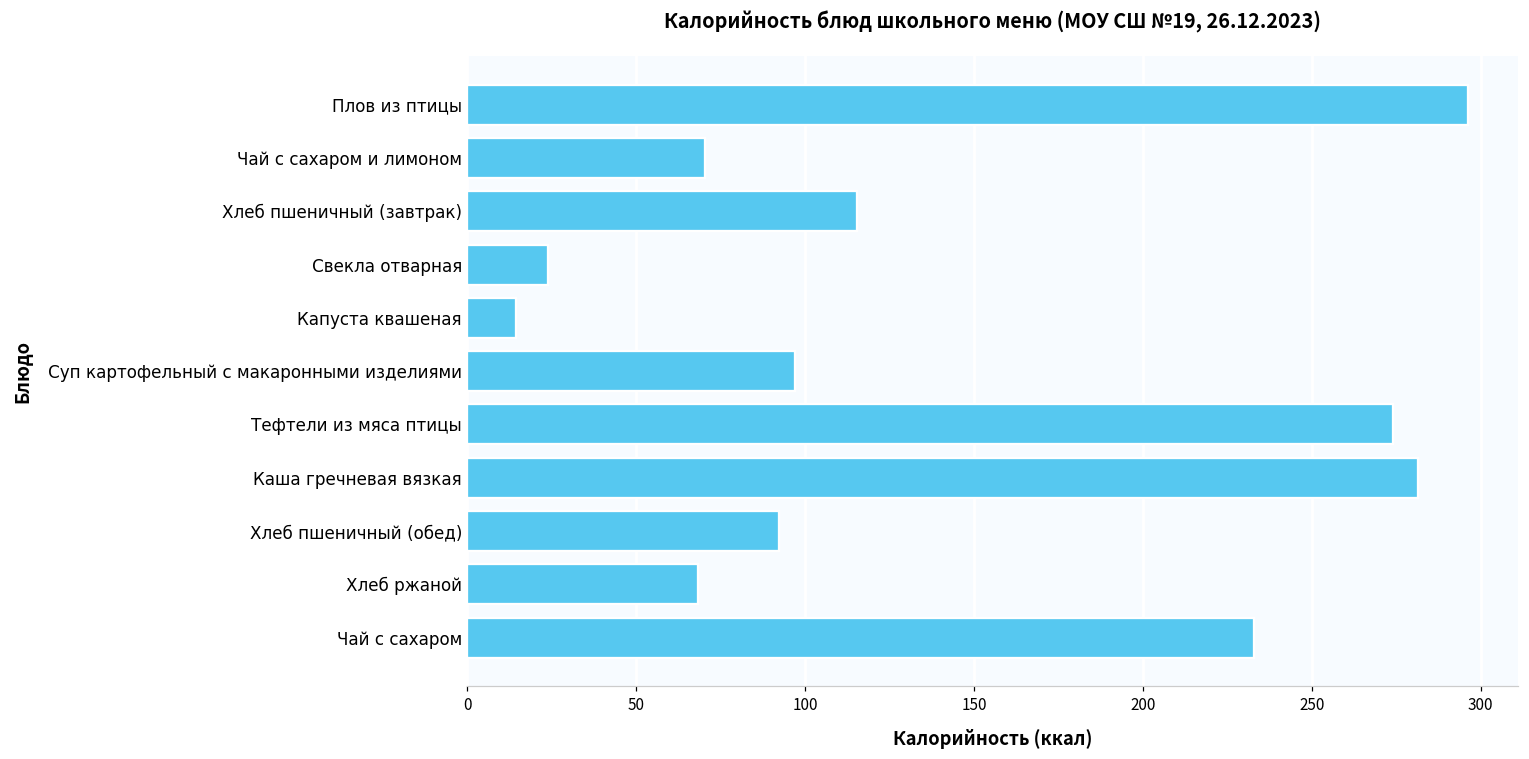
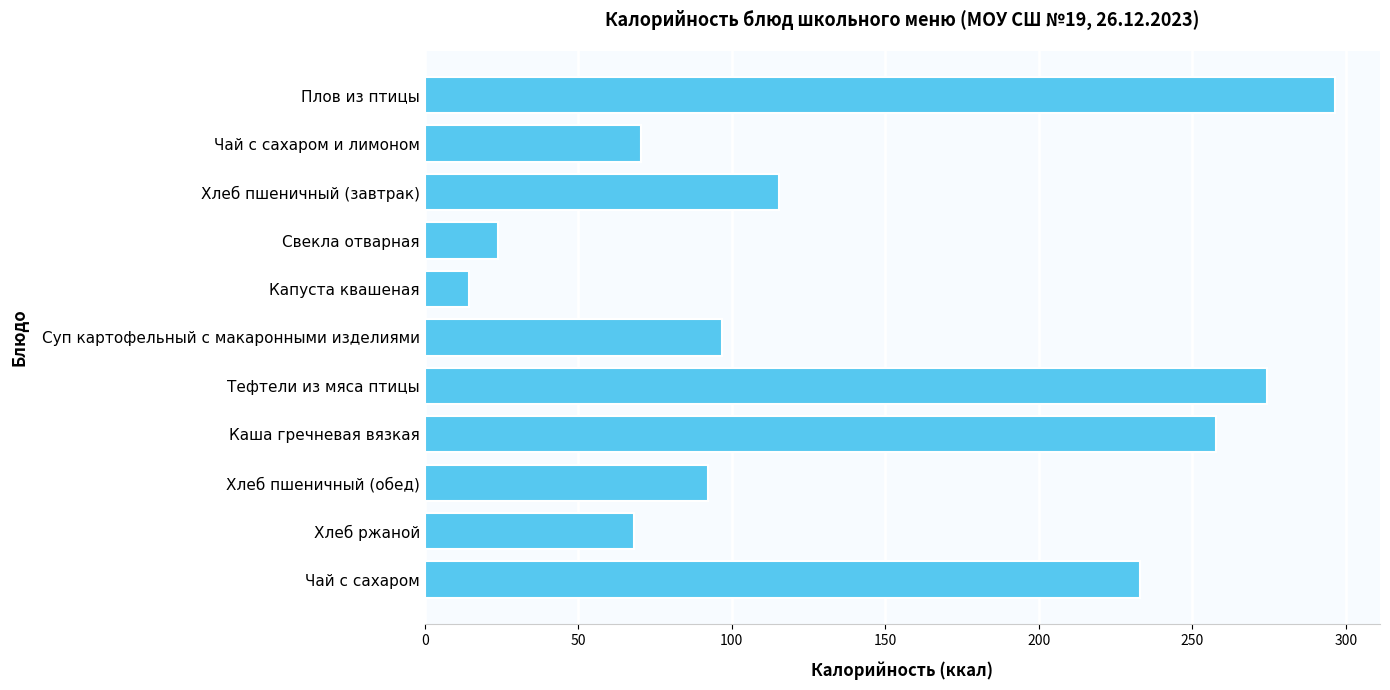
Каша гречневая вязкая: 282 -> 258
